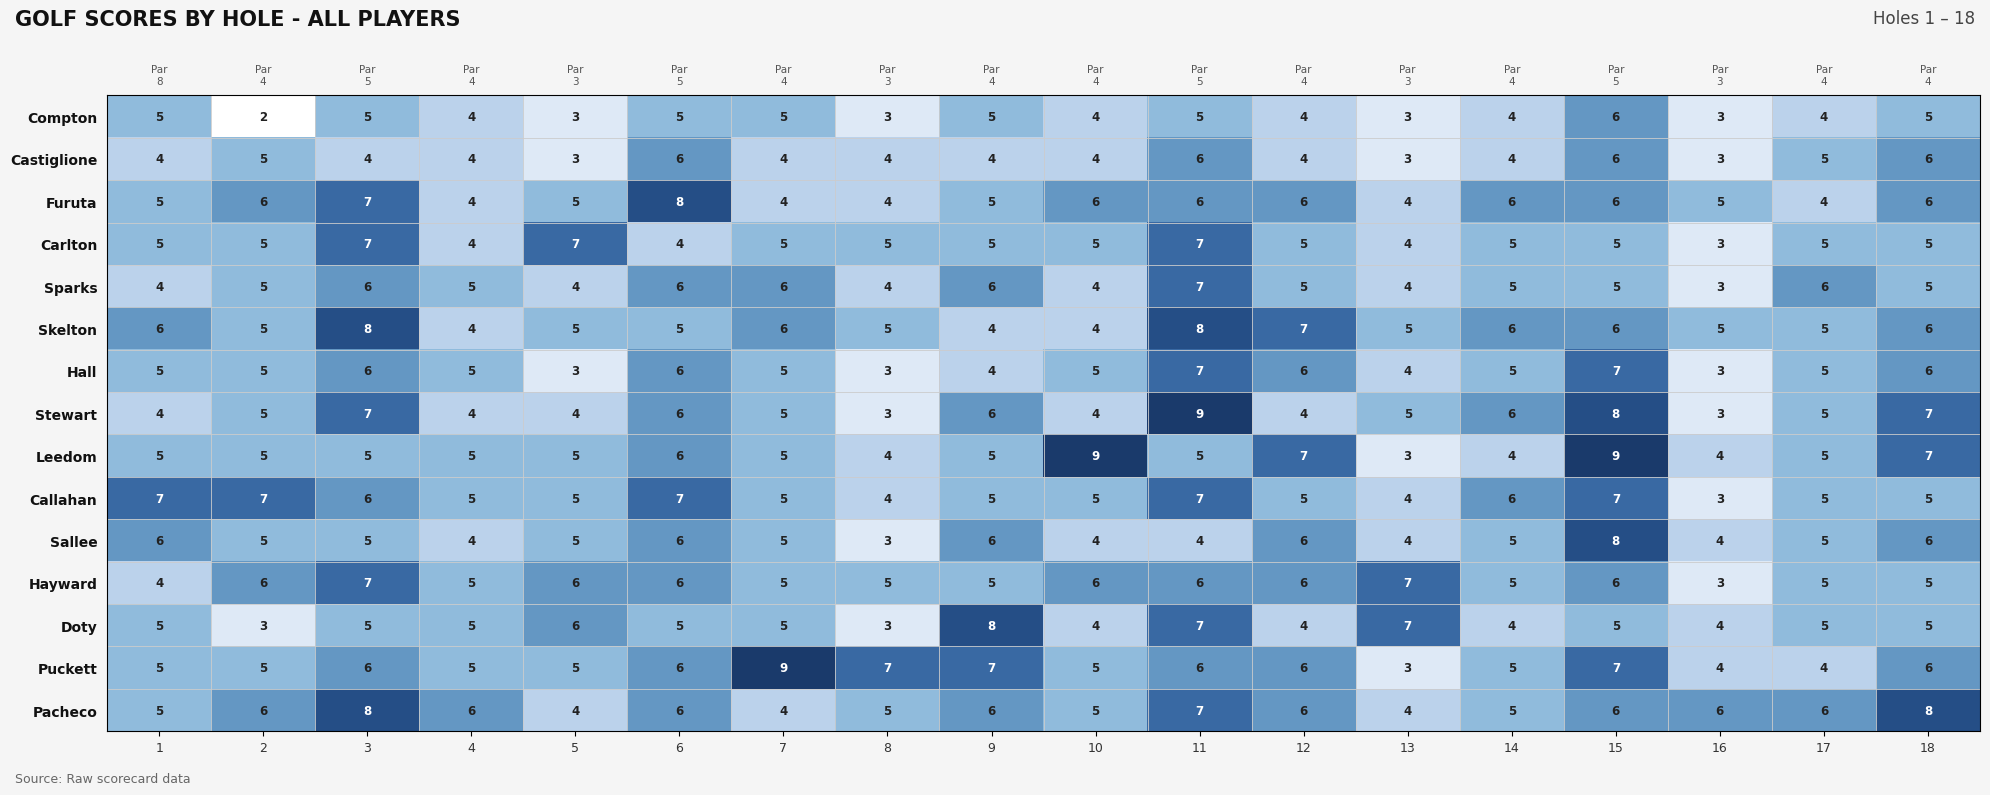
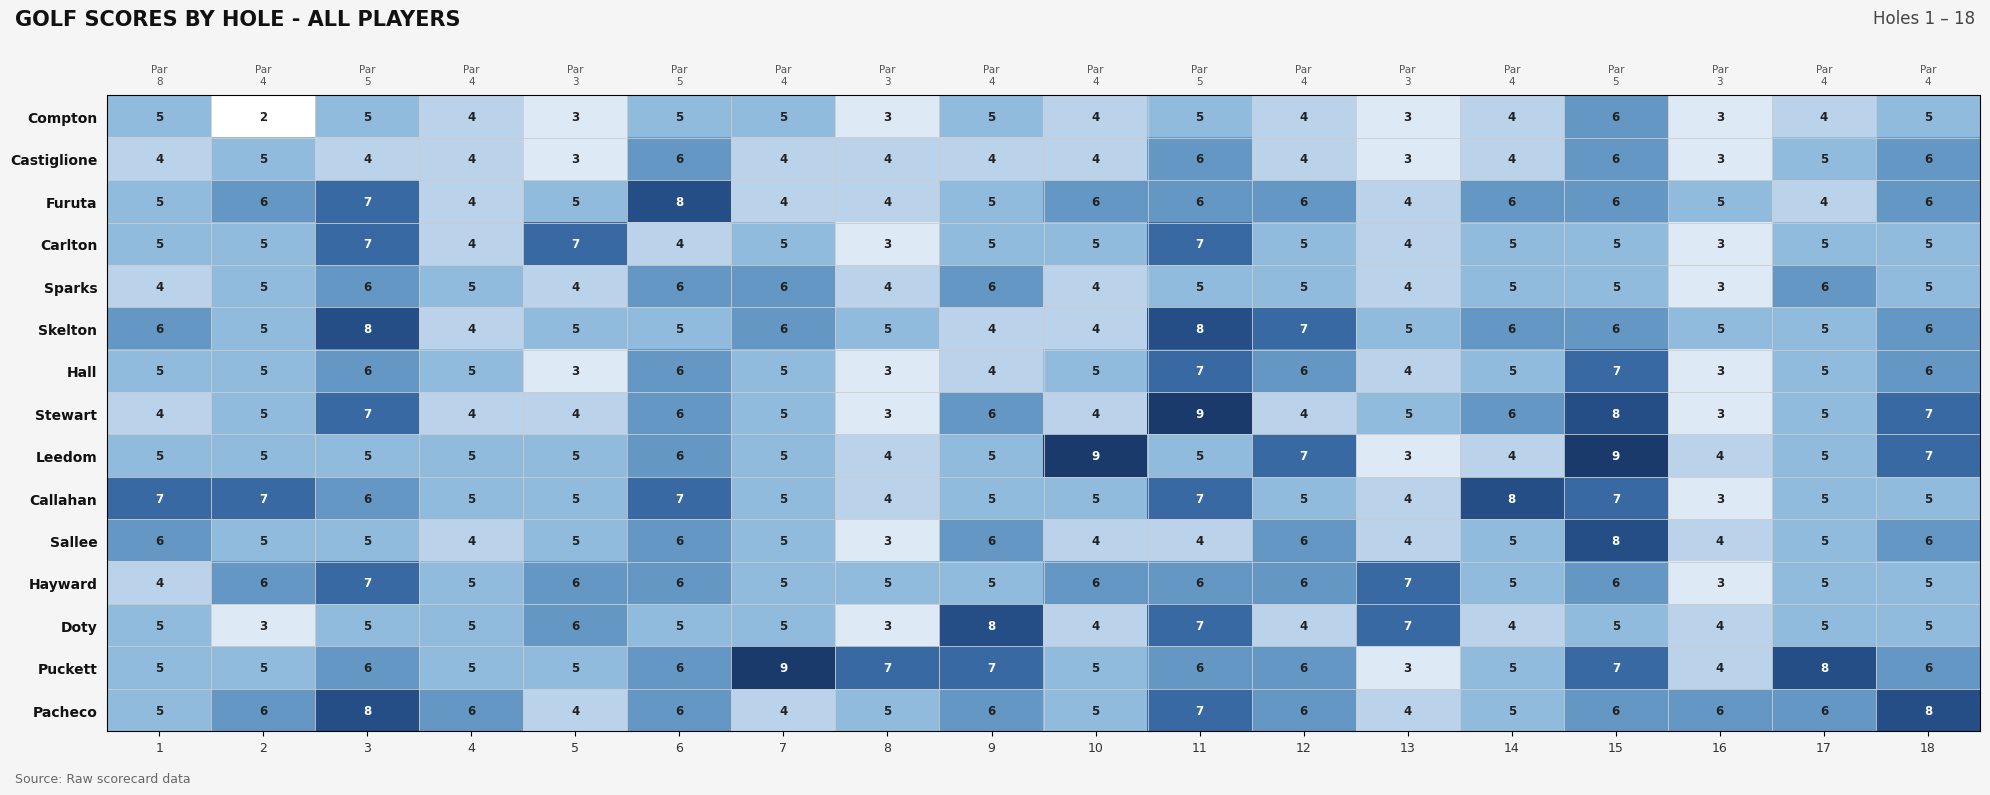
Carlton, 8: 5 -> 3
Sparks, 11: 7 -> 5
Callahan, 14: 6 -> 8
Puckett, 17: 4 -> 8
